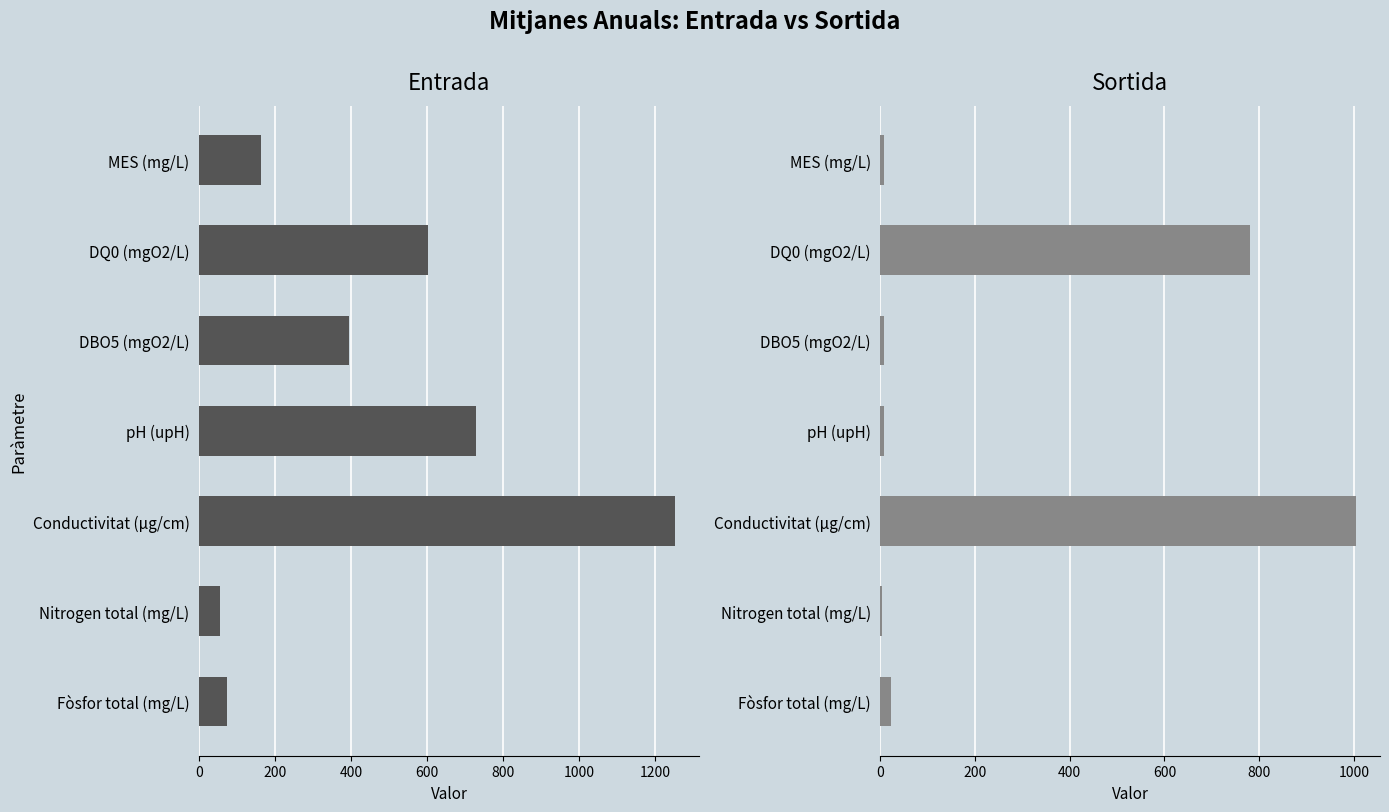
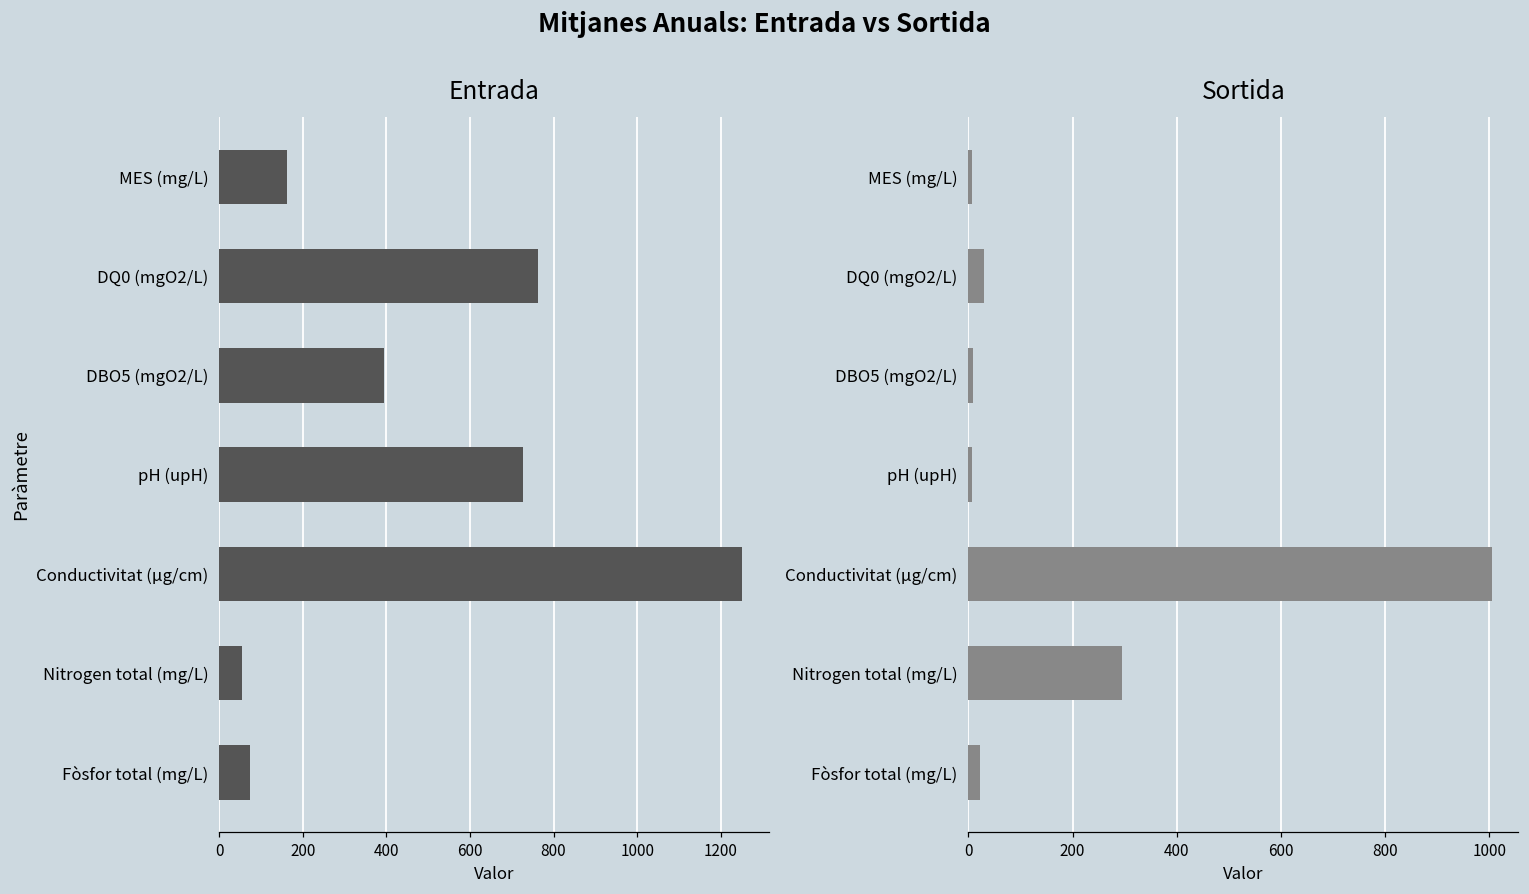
Entrada, DQ0 (mgO2/L): 600 -> 760
Sortida, DQ0 (mgO2/L): 780 -> 30
Sortida, Nitrogen total (mg/L): 0 -> 290
